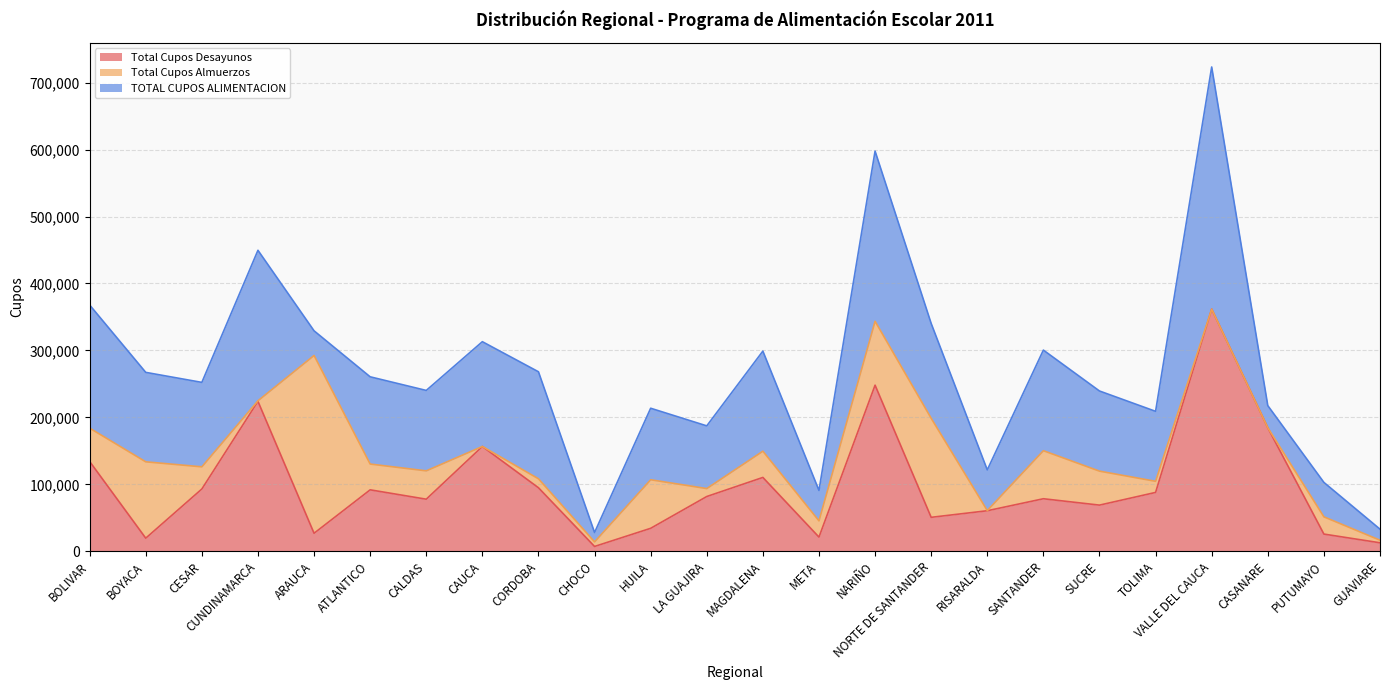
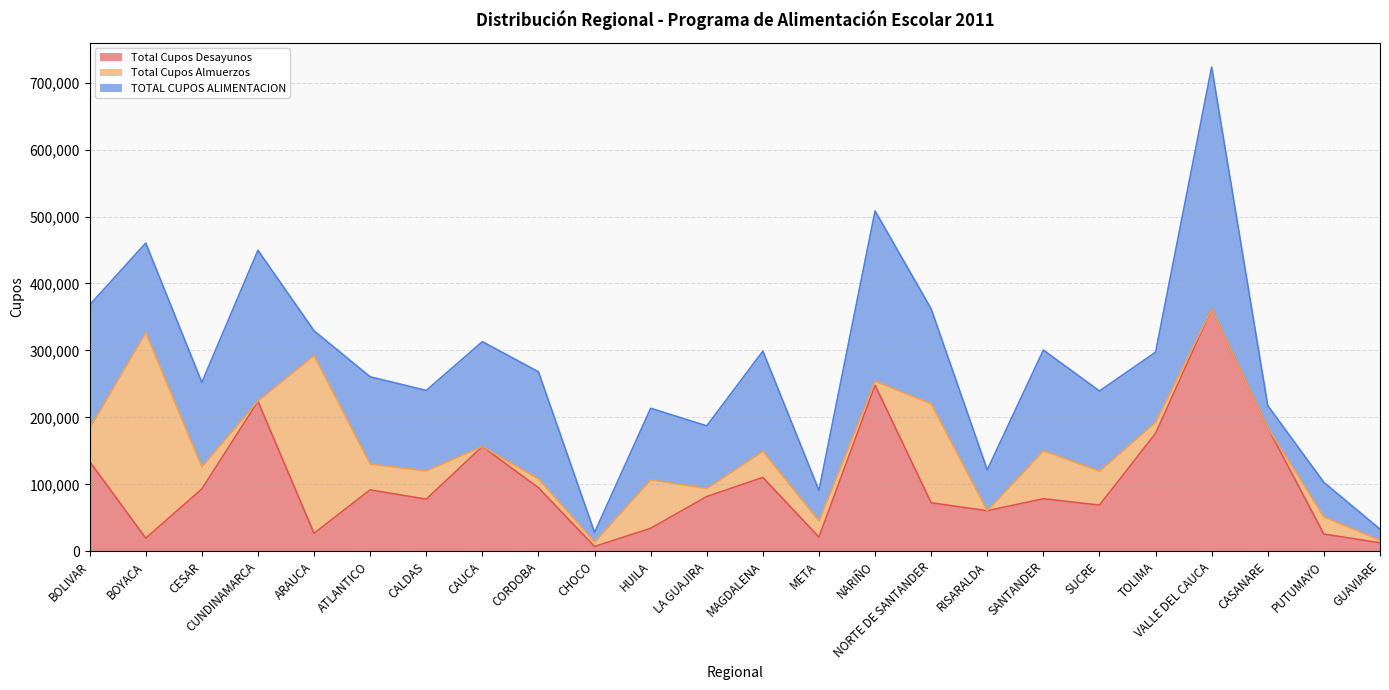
Total Cupos Almuerzos, BOYACA: 110,000 -> 310,000
Total Cupos Almuerzos, NARIÑO: 100,000 -> 10,000
Total Cupos Desayunos, NORTE DE SANTANDER: 50,000 -> 70,000
Total Cupos Desayunos, TOLIMA: 90,000 -> 180,000
